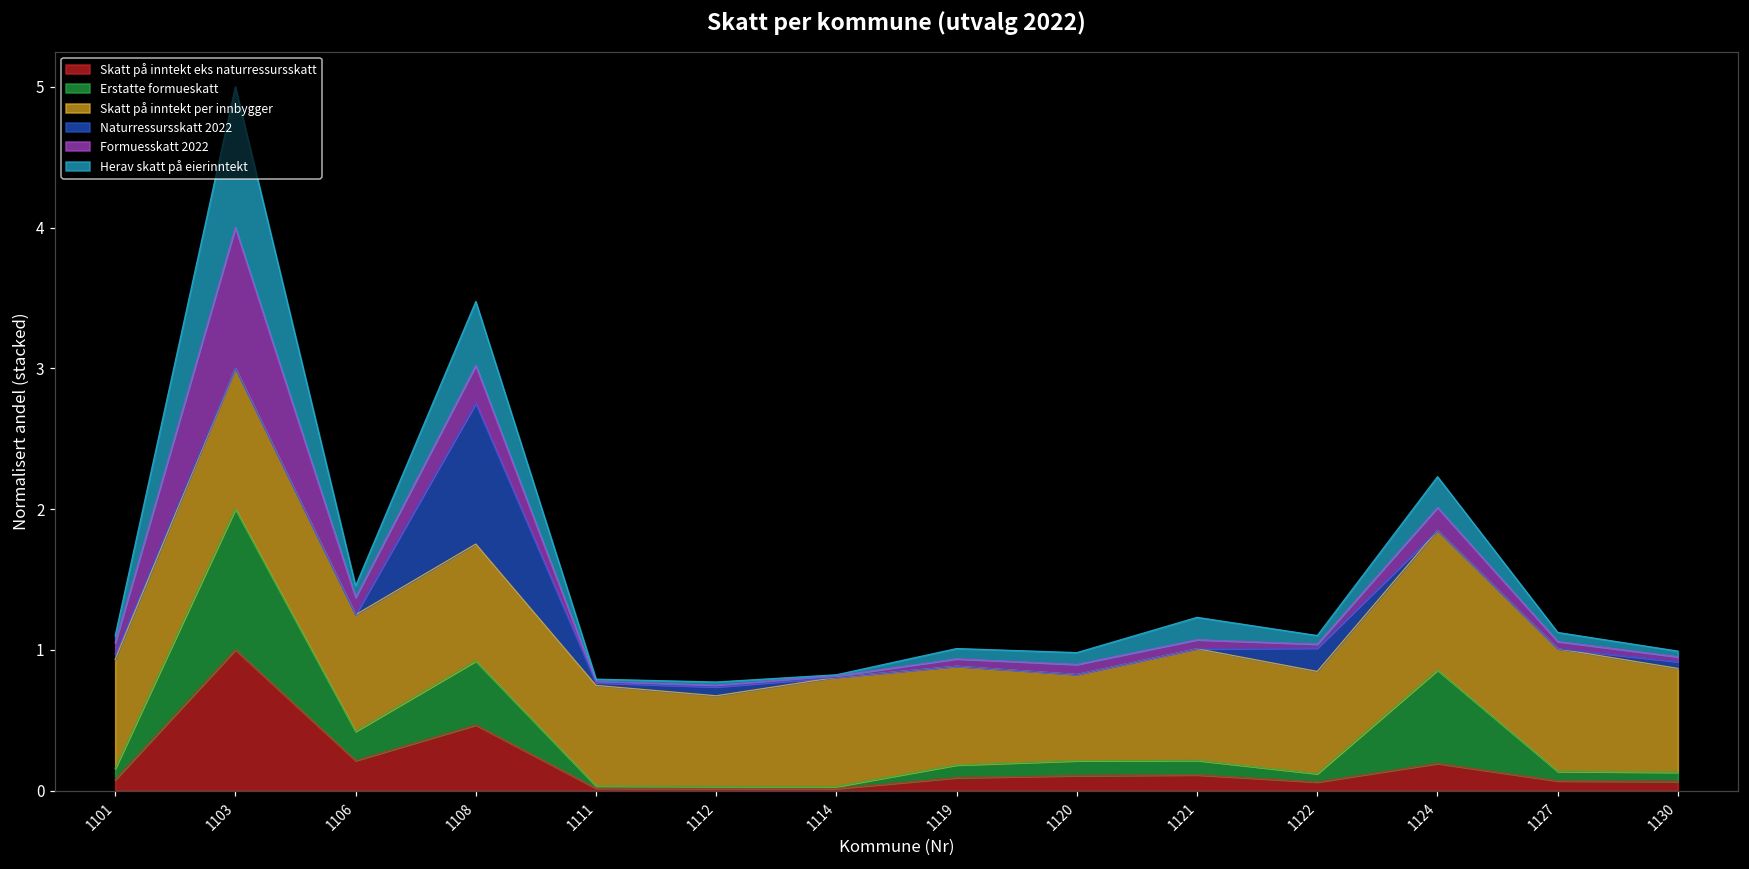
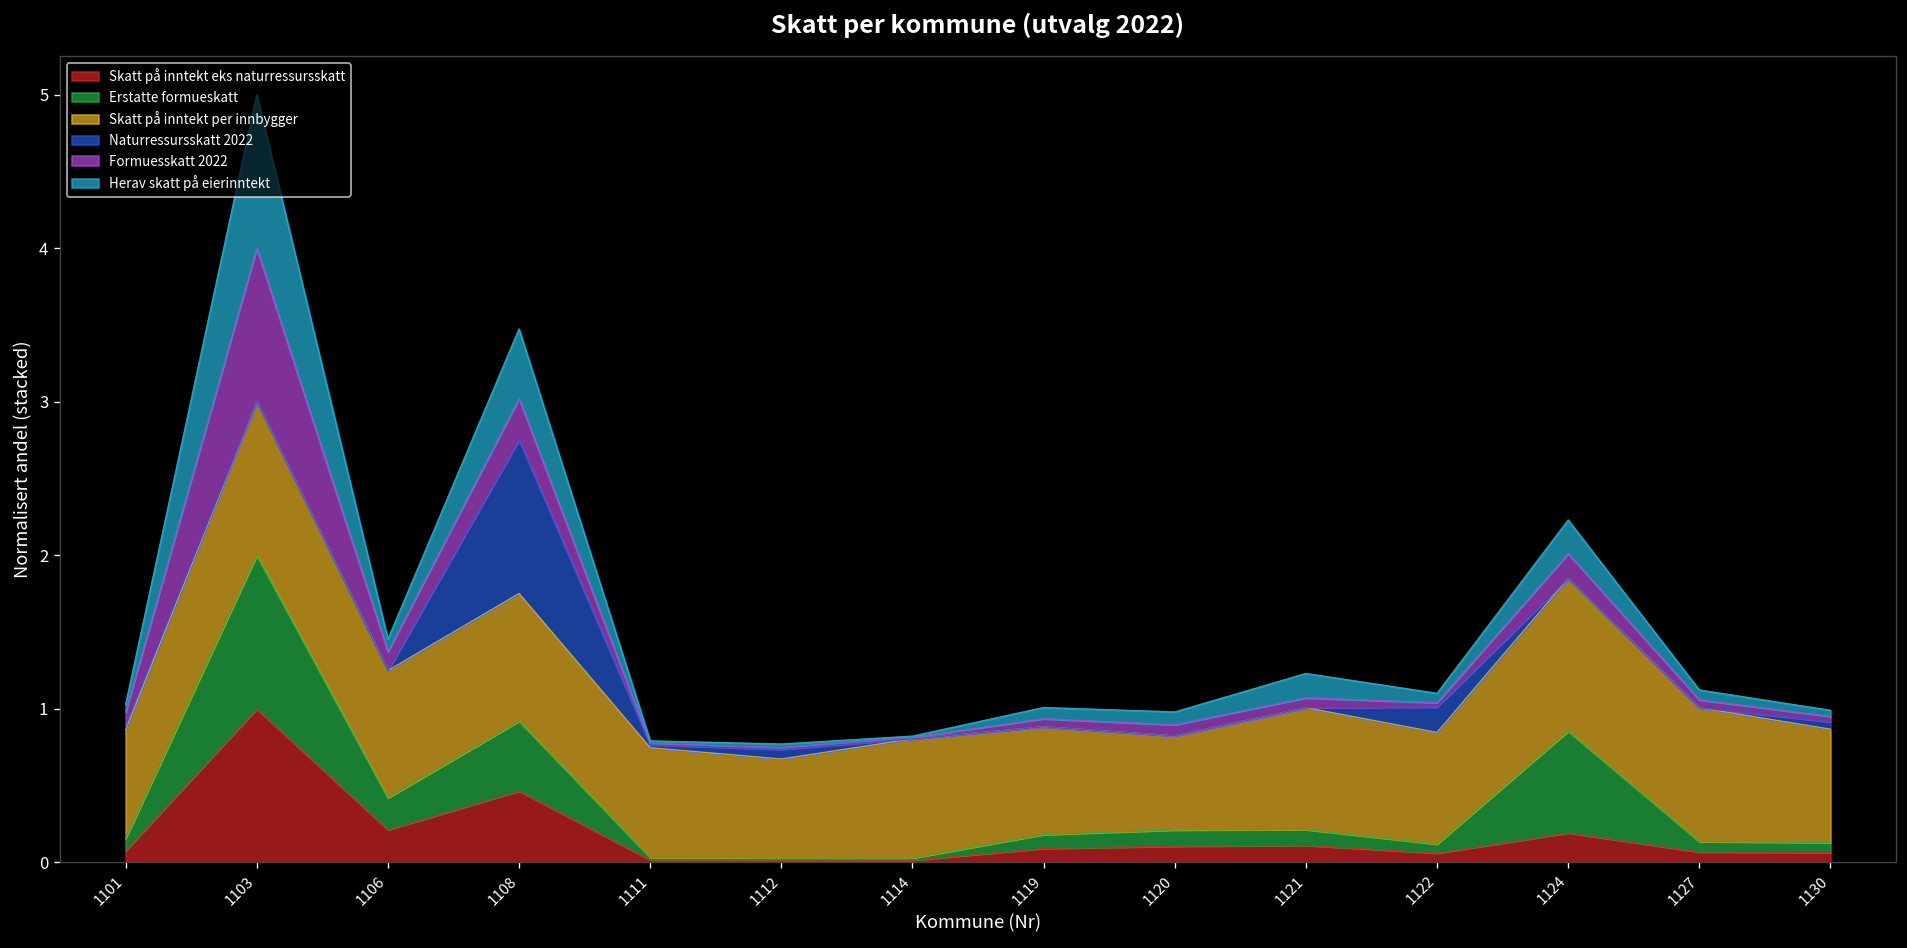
Skatt på inntekt per innbygger, 1101: 0.78 -> 0.70
